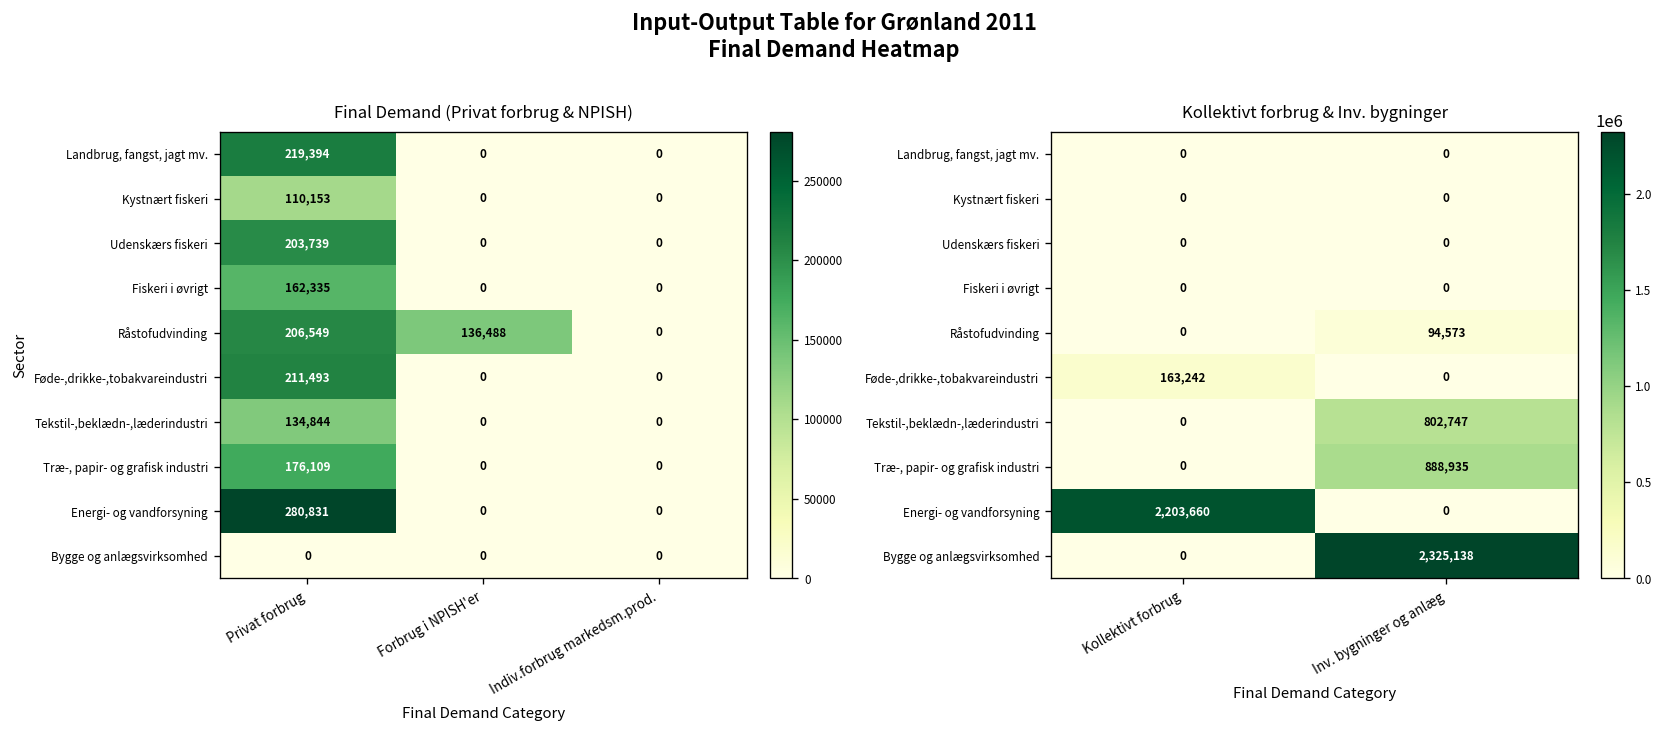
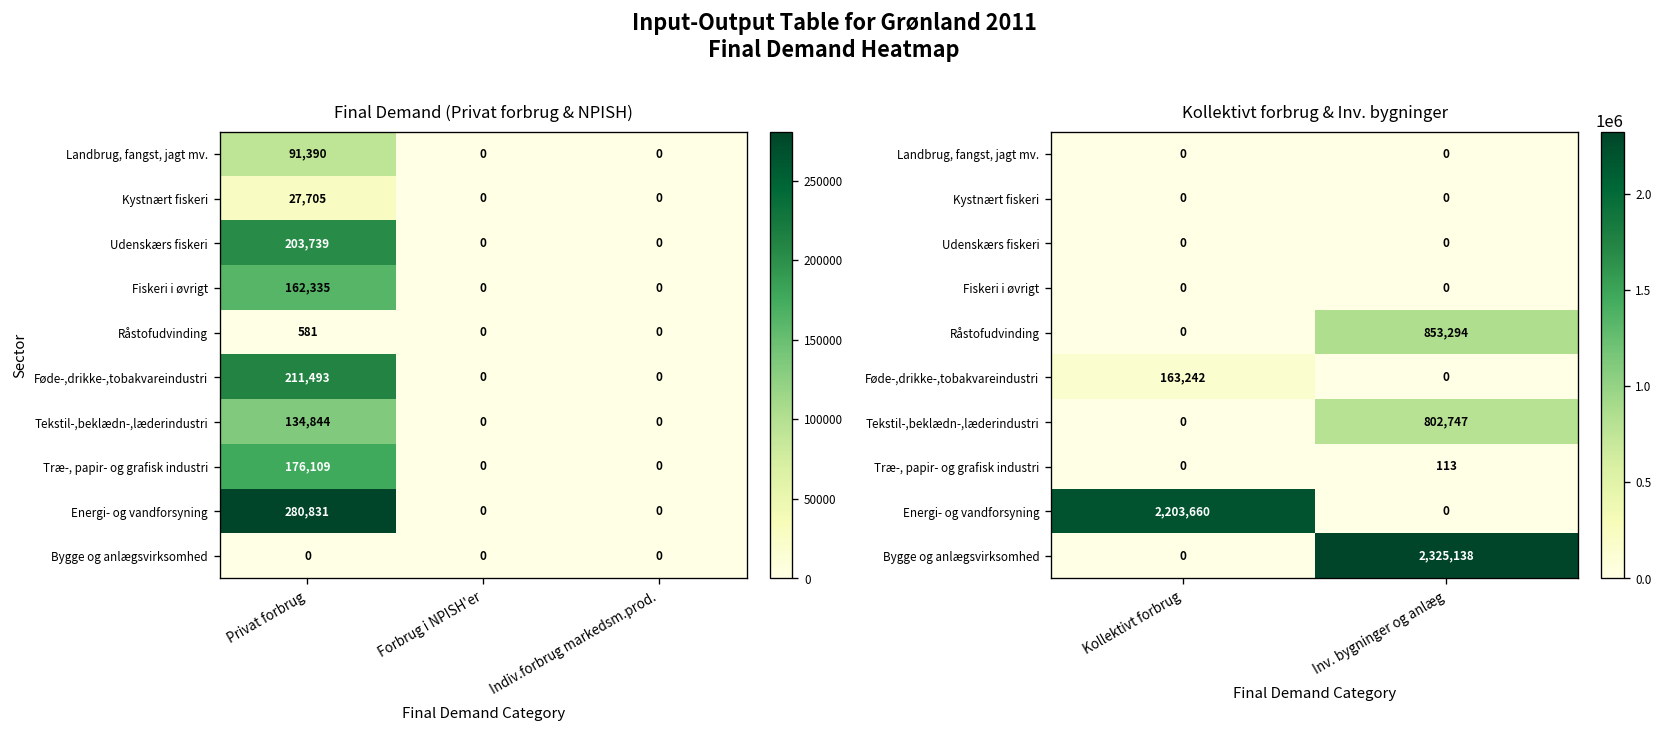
Final Demand (Privat forbrug & NPISH), Landbrug, fangst, jagt mv., Privat forbrug: 219,394 -> 91,390
Final Demand (Privat forbrug & NPISH), Kystnært fiskeri, Privat forbrug: 110,153 -> 27,705
Final Demand (Privat forbrug & NPISH), Råstofudvinding, Privat forbrug: 206,549 -> 581
Final Demand (Privat forbrug & NPISH), Råstofudvinding, Forbrug i NPISH'er: 136,488 -> 0
Kollektivt forbrug & Inv. bygninger, Råstofudvinding, Inv. bygninger og anlæg: 94,573 -> 853,294
Kollektivt forbrug & Inv. bygninger, Træ-, papir- og grafisk industri, Inv. bygninger og anlæg: 888,935 -> 113
